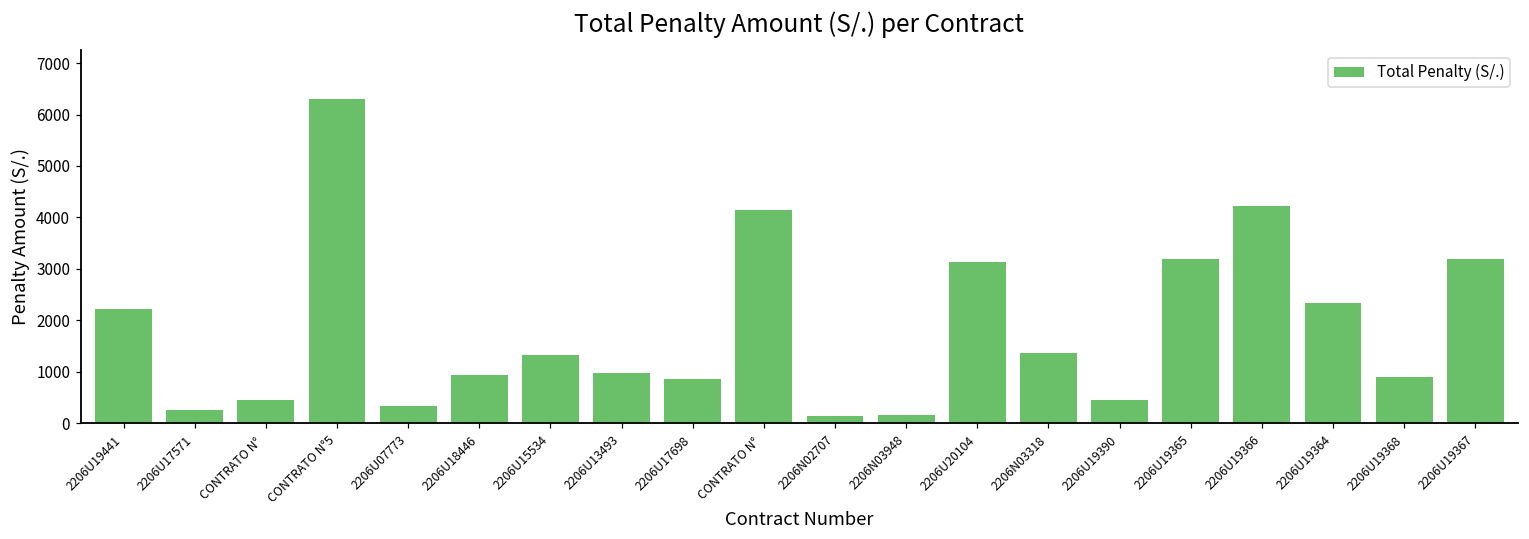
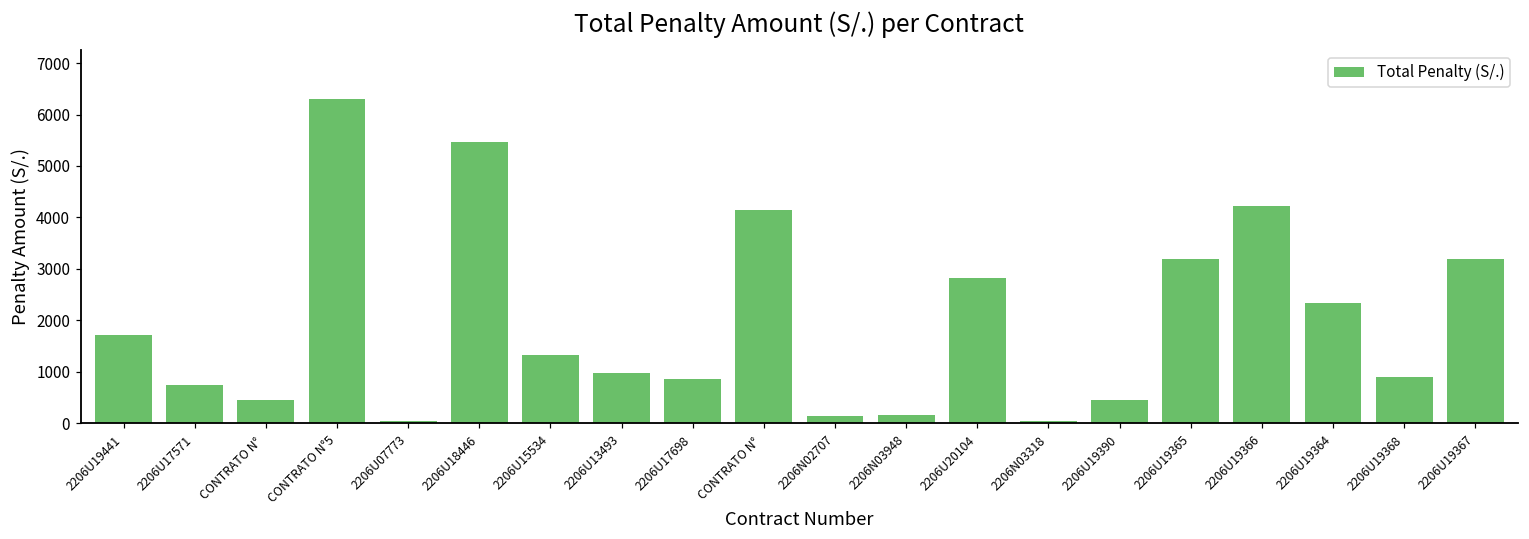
2206U19441: 2200 -> 1700
2206U17571: 300 -> 700
2206U07773: 300 -> 0
2206U18446: 900 -> 5500
2206U20104: 3100 -> 2800
2206N03318: 1400 -> 0
